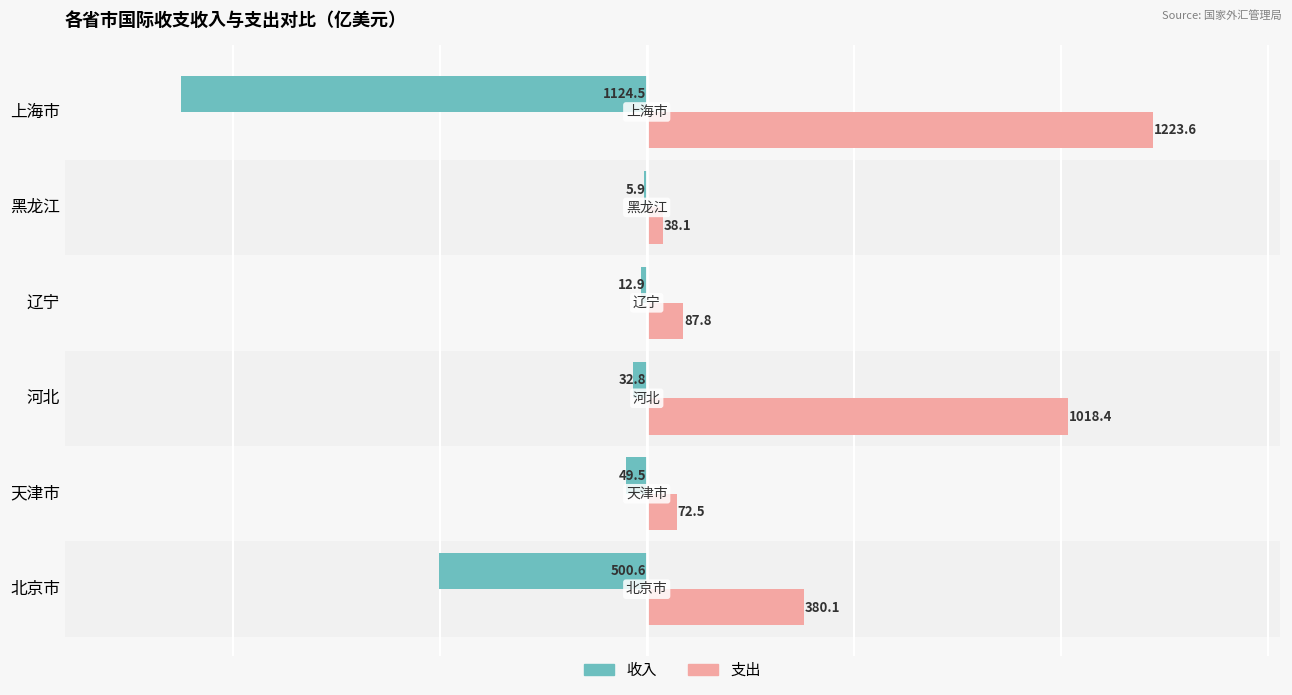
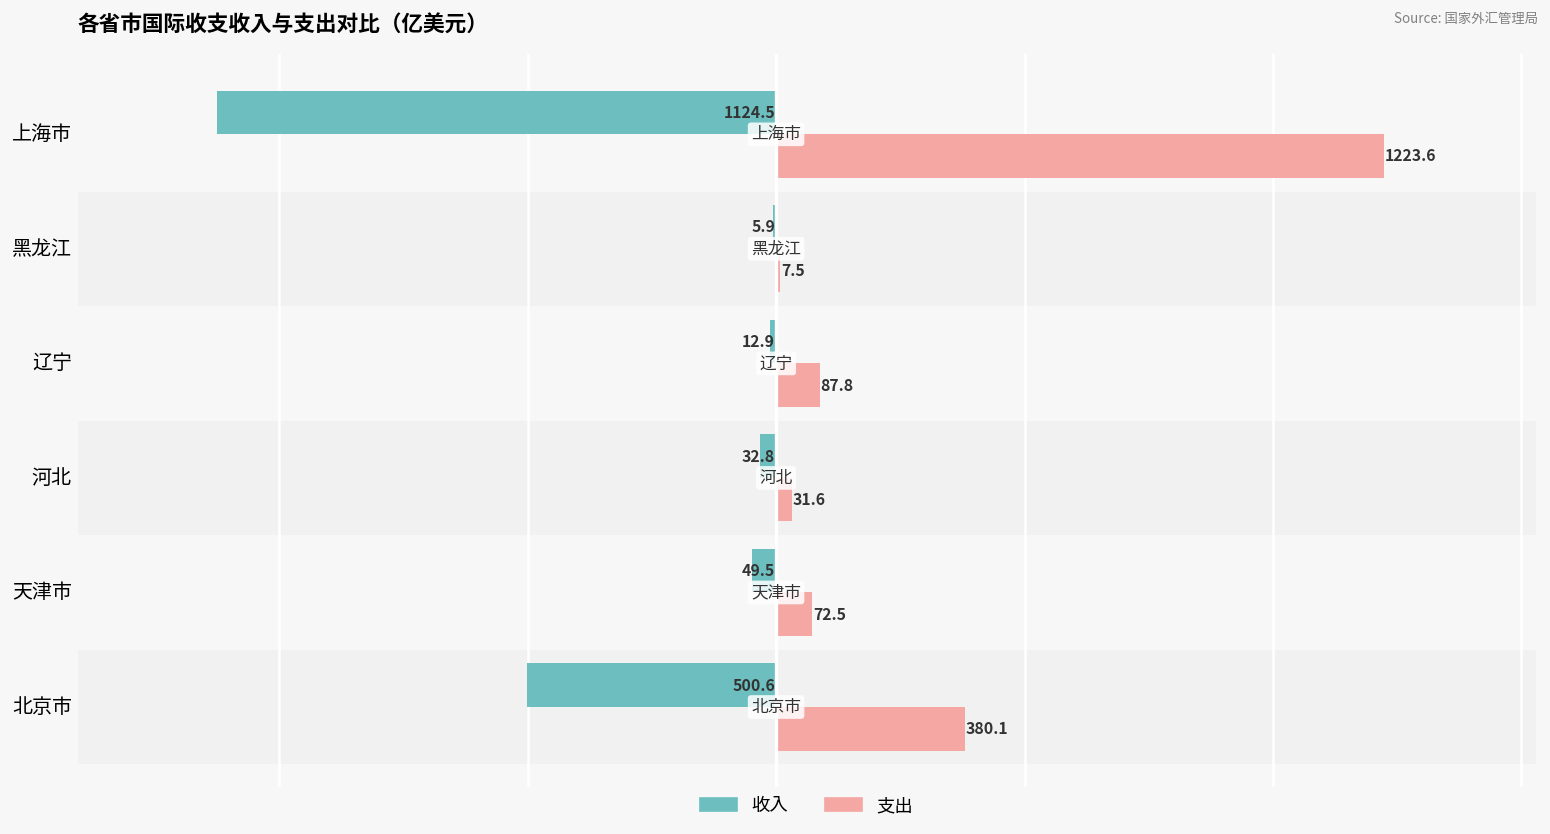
支出, 黑龙江: 38.1 -> 7.5
支出, 河北: 1018.4 -> 31.6
